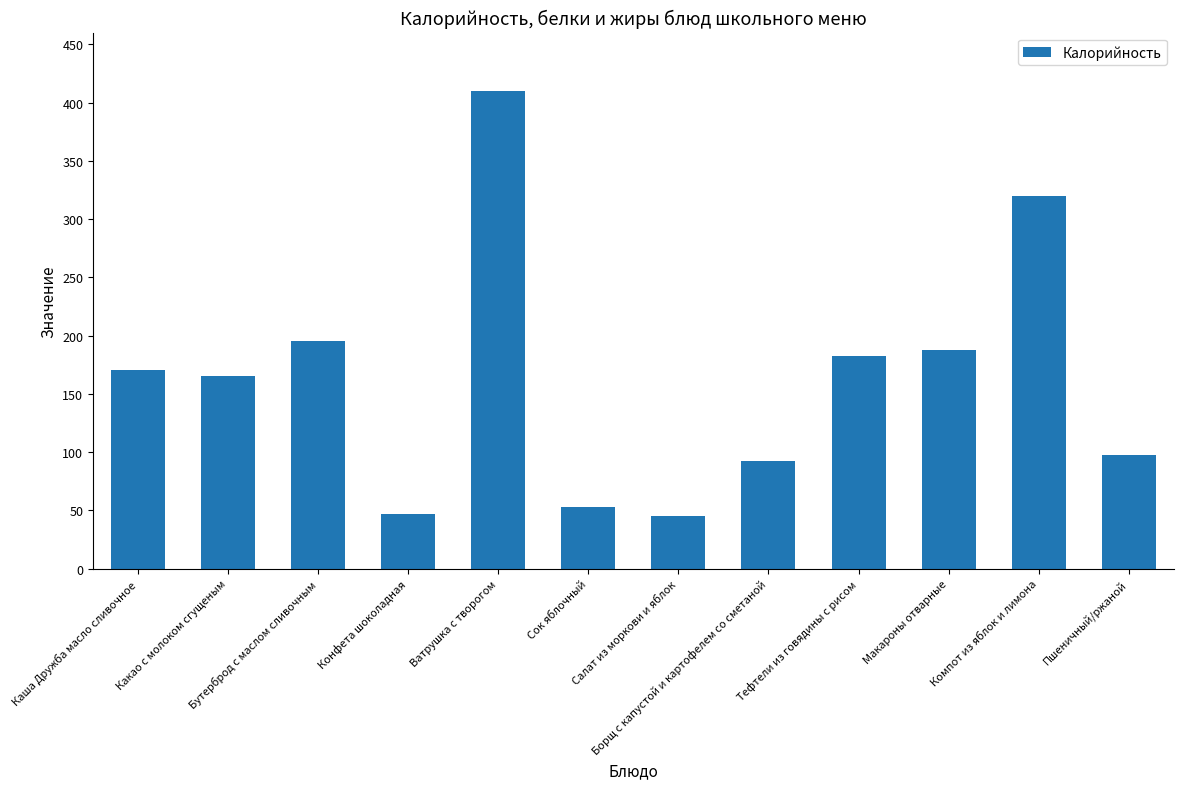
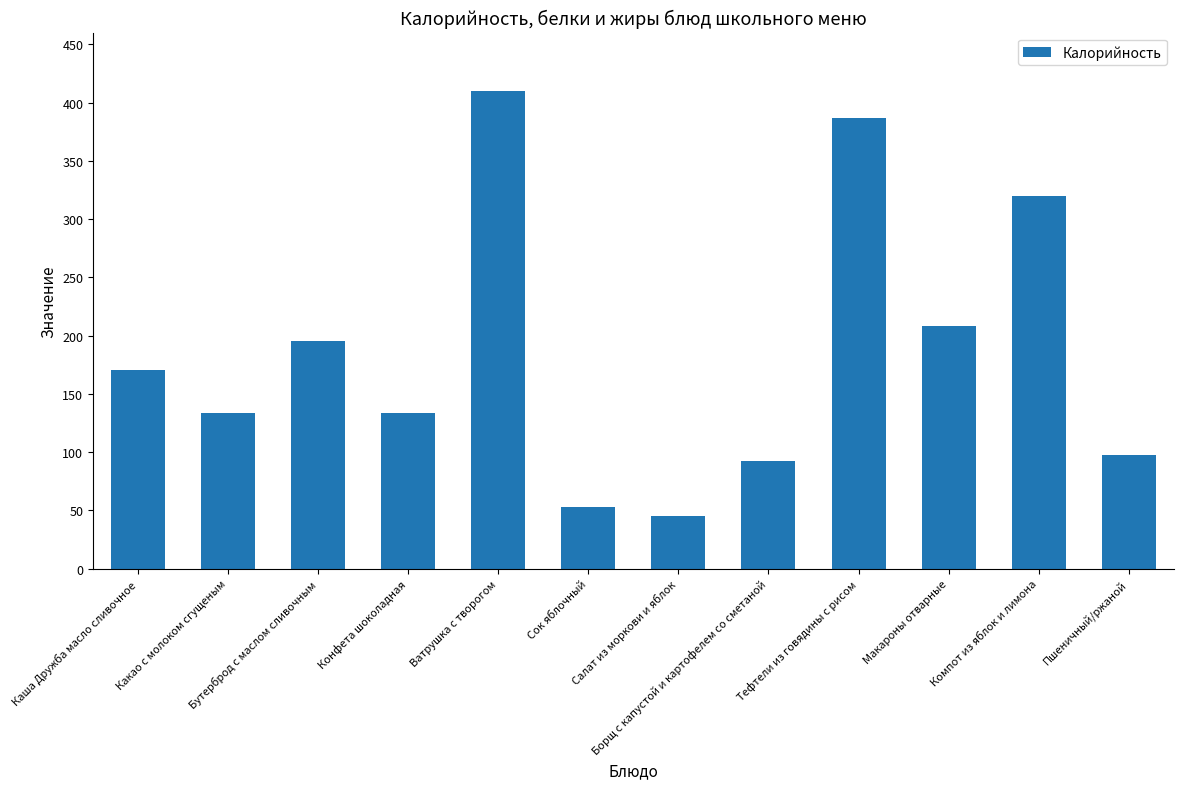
Какао с молоком сгущеным: 166 -> 133
Конфета шоколадная: 47 -> 134
Тефтели из говядины с рисом: 183 -> 387
Макароны отварные: 188 -> 208
